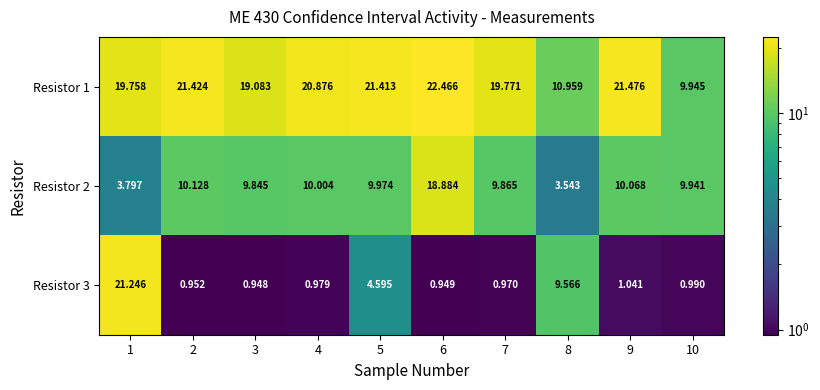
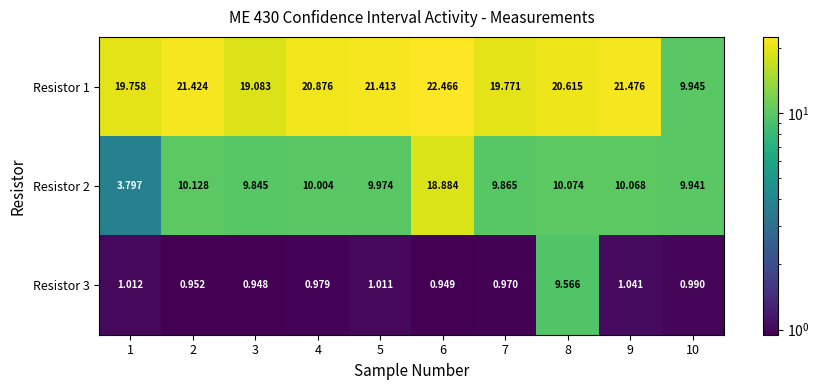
Resistor 1, 8: 10.959 -> 20.615
Resistor 2, 8: 3.543 -> 10.074
Resistor 3, 1: 21.246 -> 1.012
Resistor 3, 5: 4.595 -> 1.011
